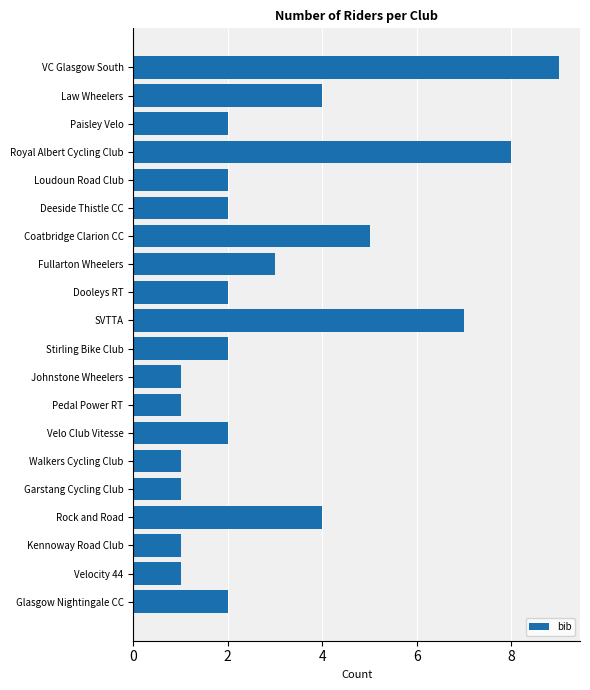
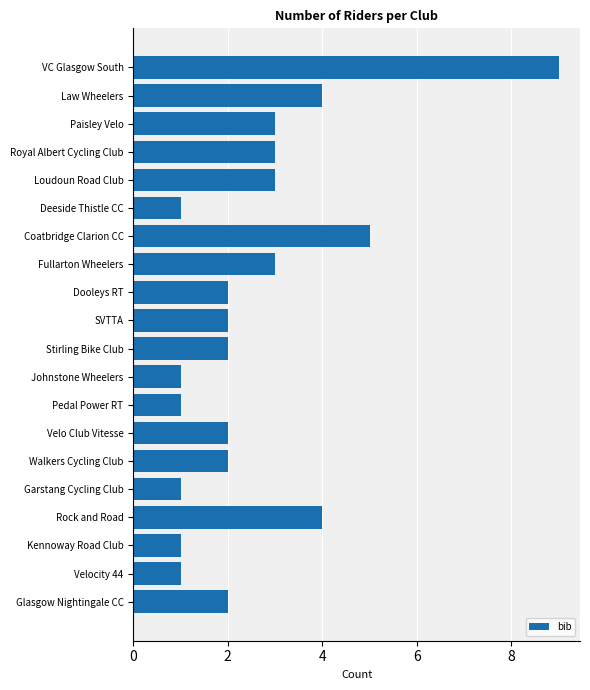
Paisley Velo: 2 -> 3
Royal Albert Cycling Club: 8 -> 3
Loudoun Road Club: 2 -> 3
Deeside Thistle CC: 2 -> 1
SVTTA: 7 -> 2
Walkers Cycling Club: 1 -> 2
